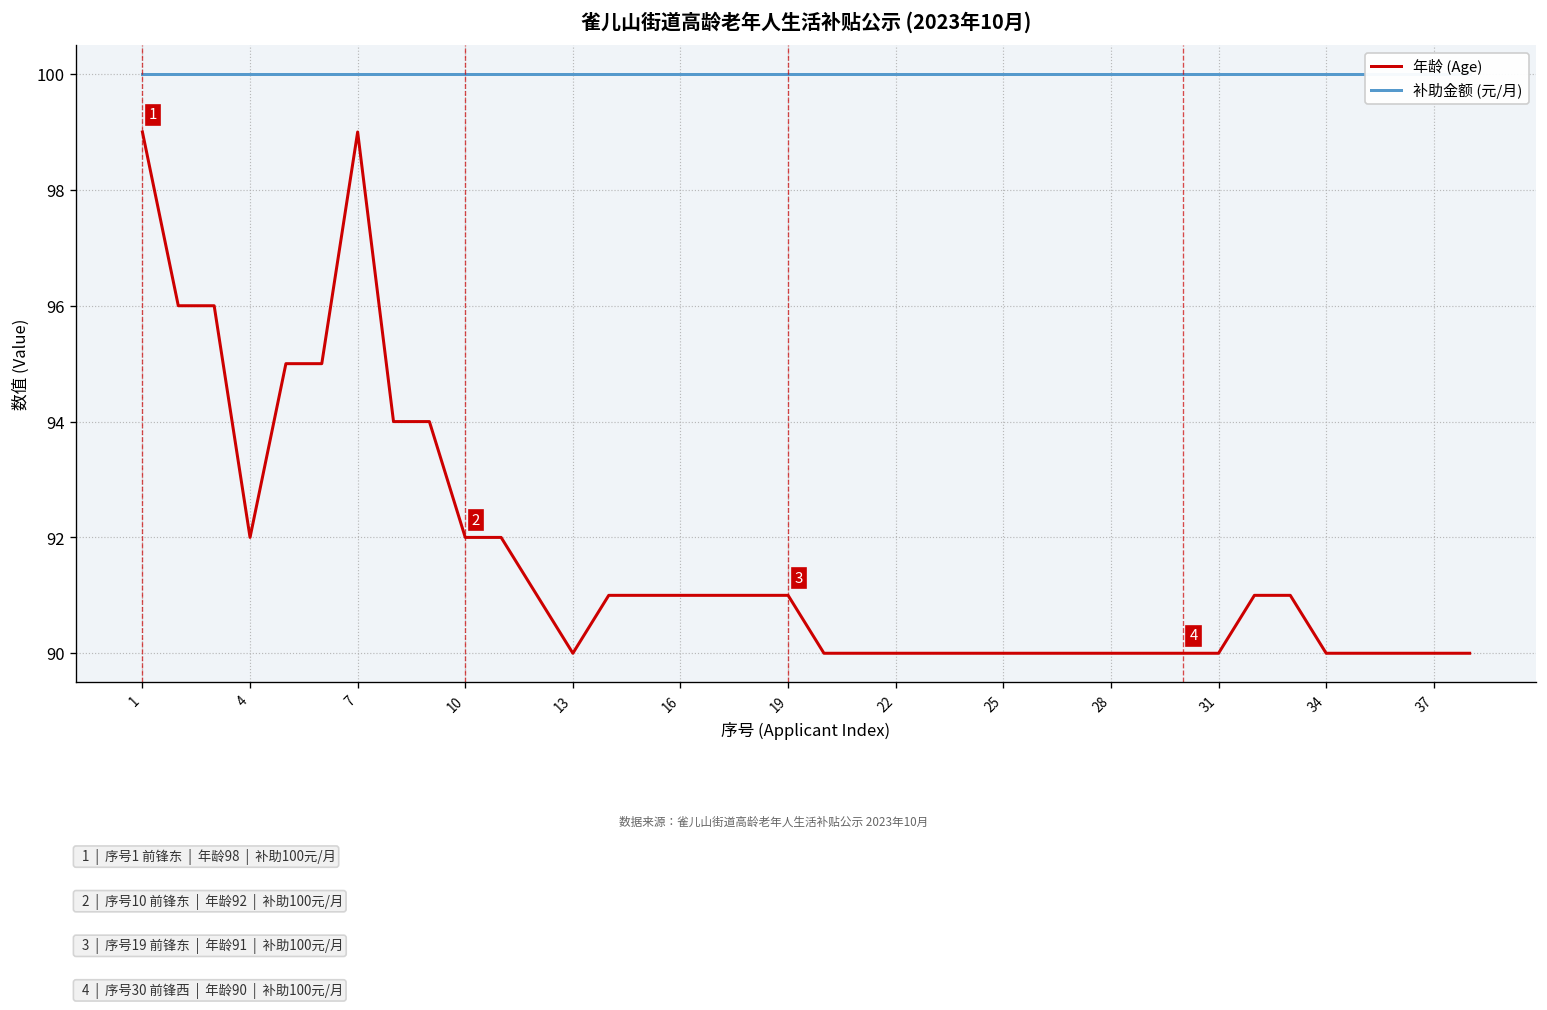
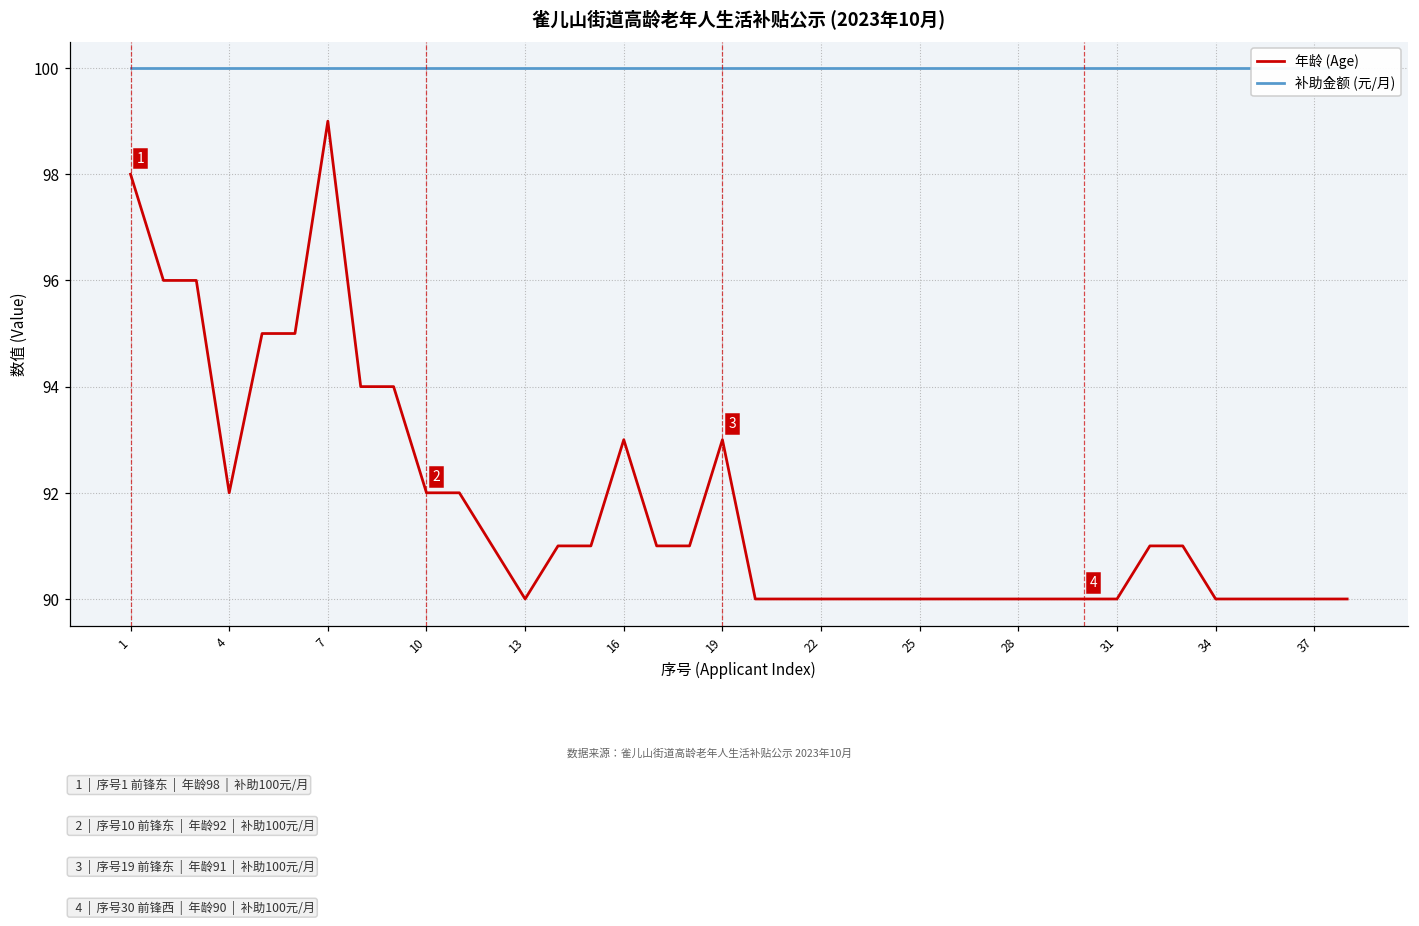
年龄 (Age), 1: 99 -> 98
年龄 (Age), 16: 91 -> 93
年龄 (Age), 19: 91 -> 93
